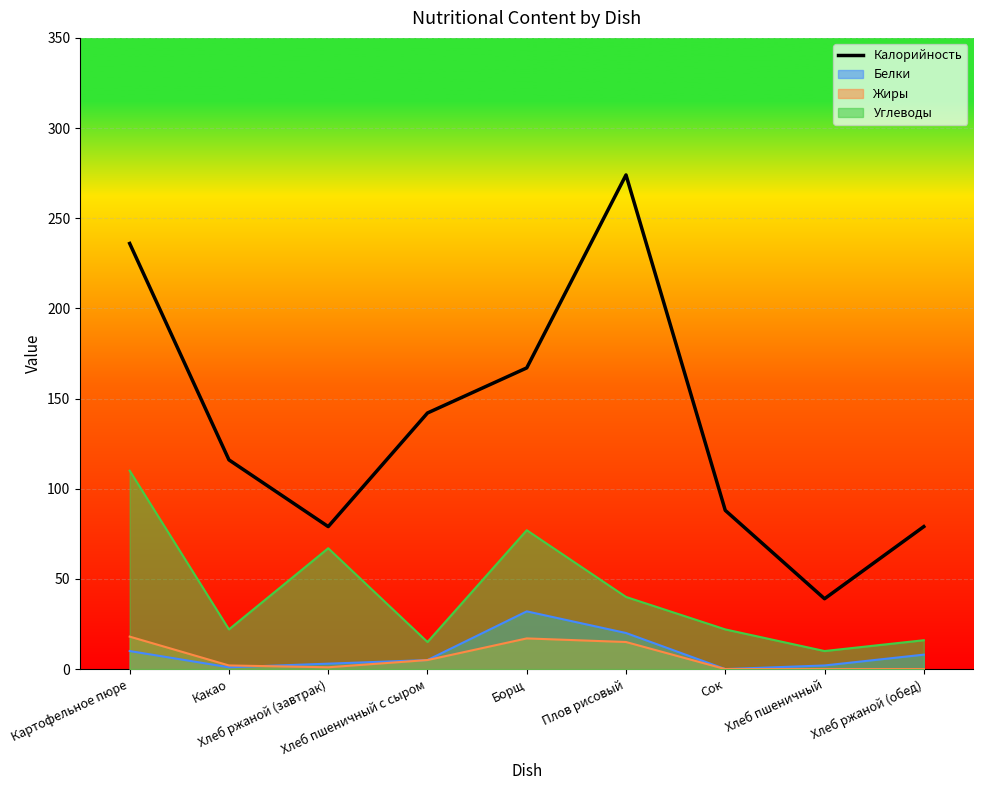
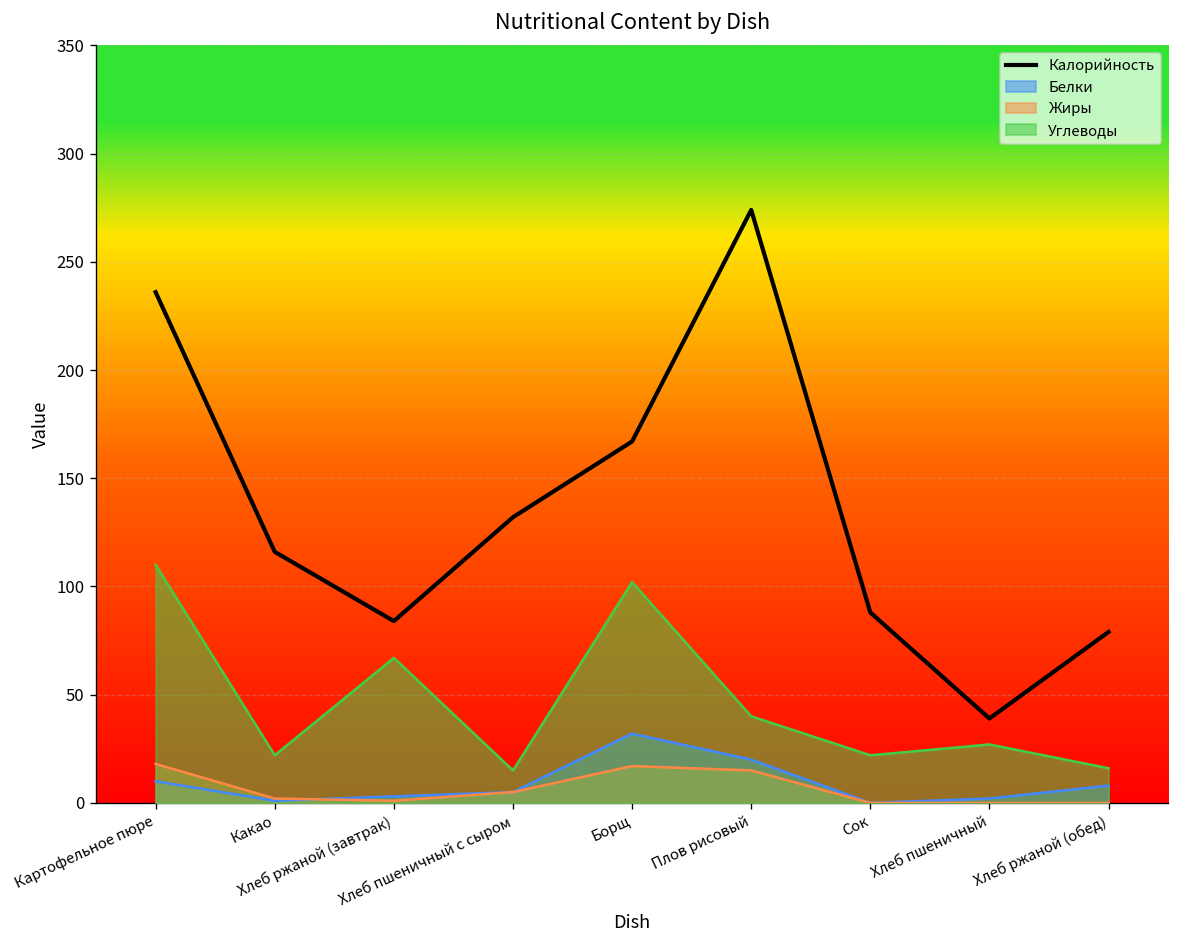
Калорийность, Хлеб ржаной (завтрак): 79 -> 84
Калорийность, Хлеб пшеничный с сыром: 142 -> 132
Углеводы, Борщ: 77 -> 102
Углеводы, Хлеб пшеничный: 10 -> 27
